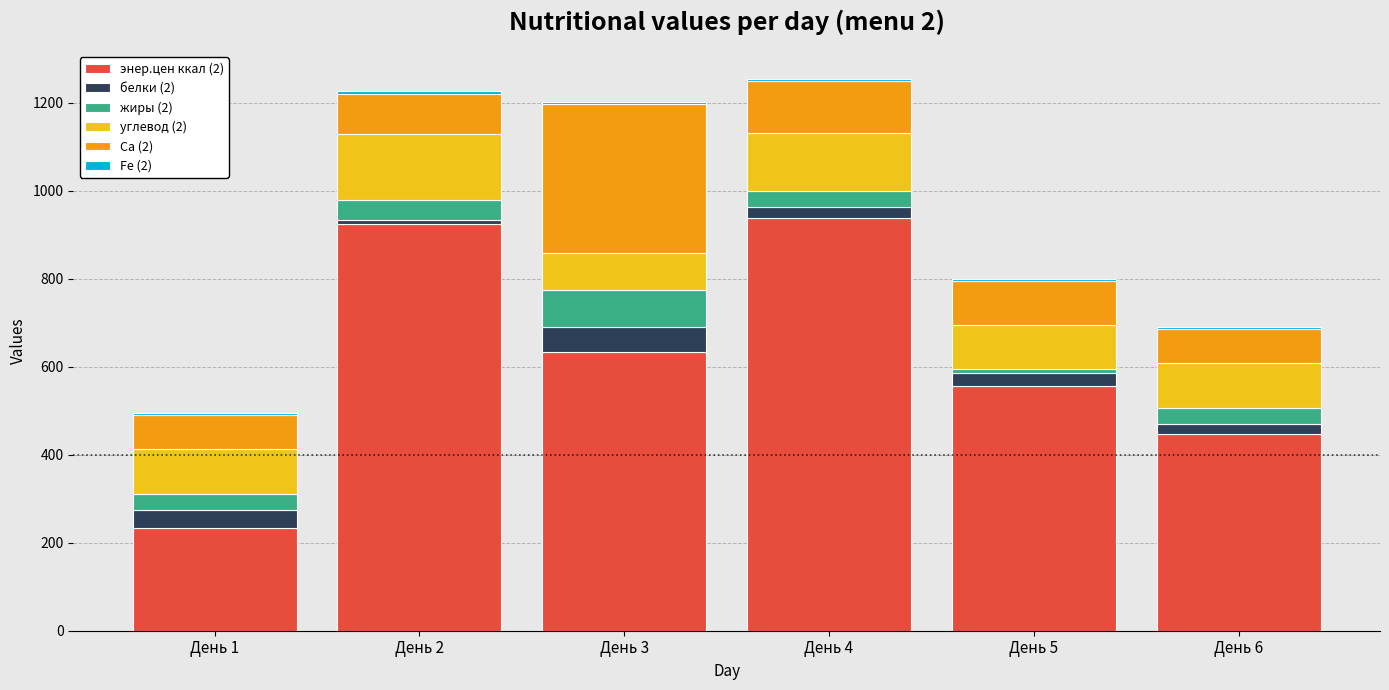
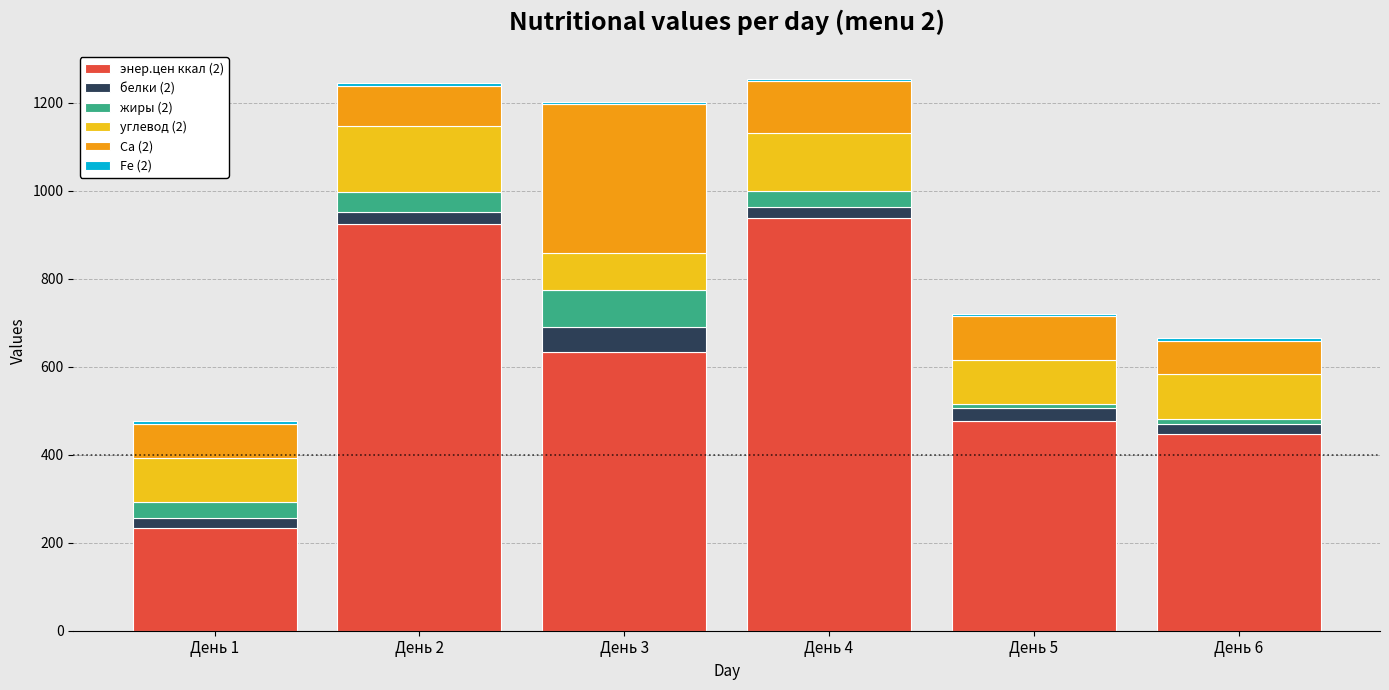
белки (2), День 1: 40 -> 20
белки (2), День 2: 10 -> 30
энер.цен ккал (2), День 5: 560 -> 480
жиры (2), День 6: 40 -> 10
